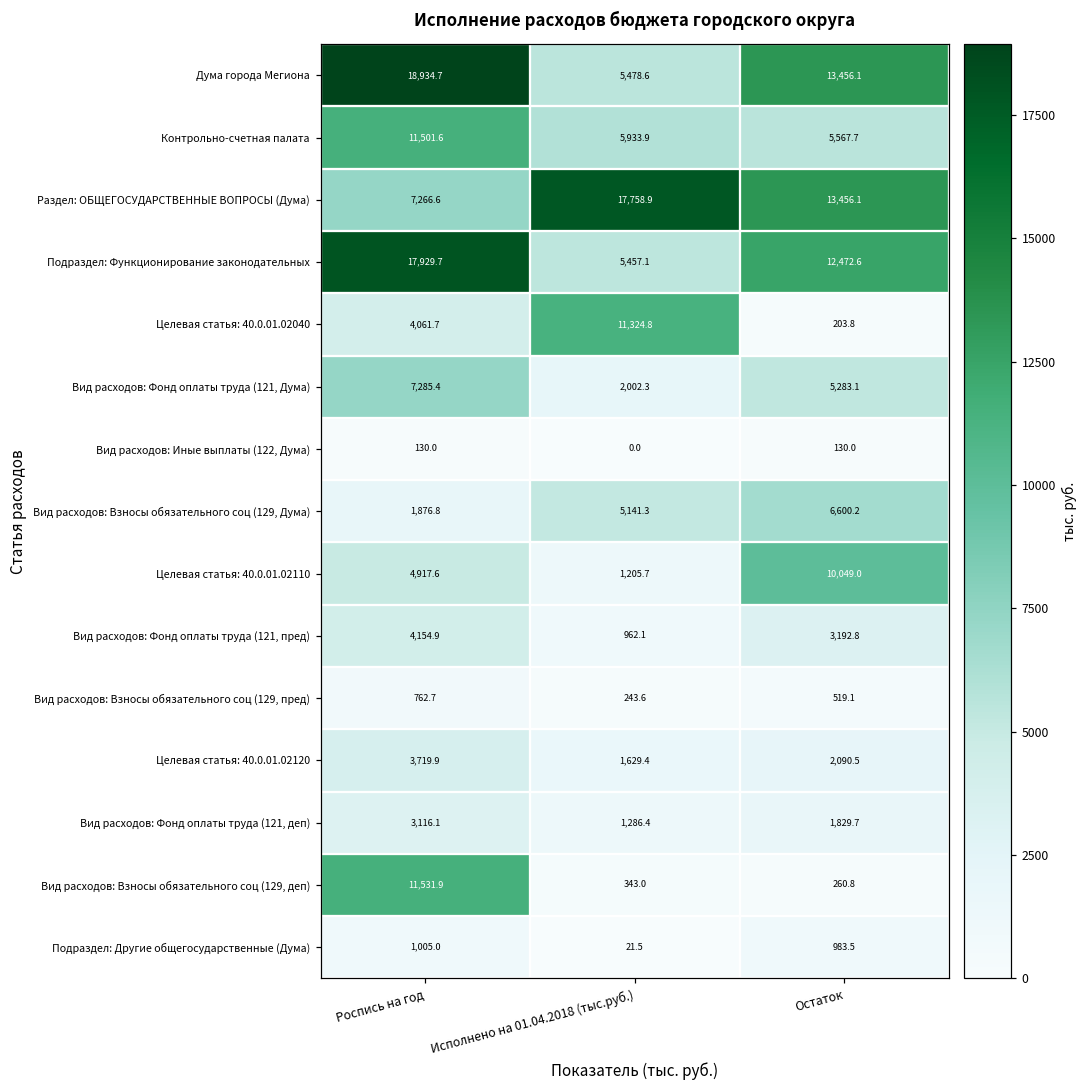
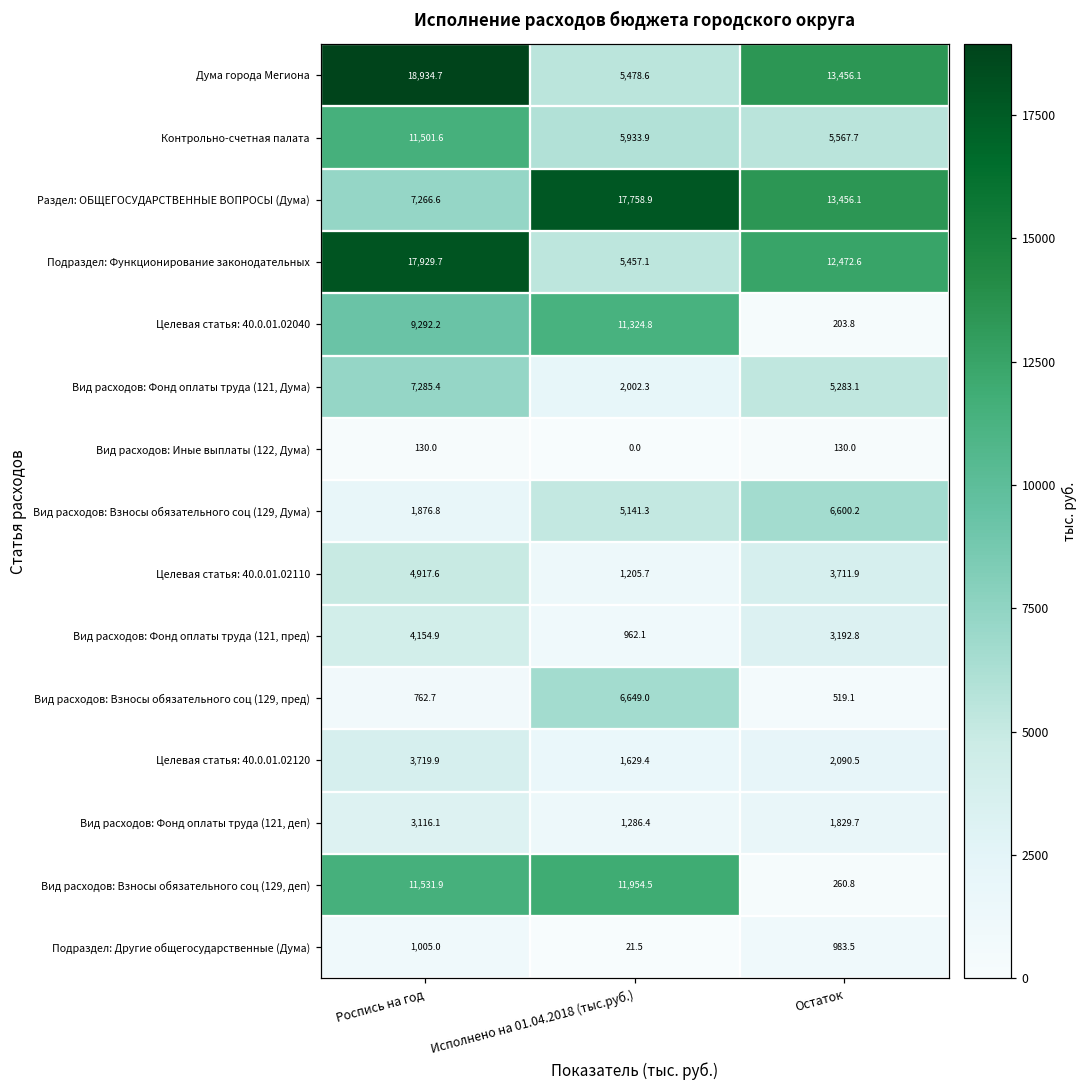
Целевая статья: 40.0.01.02040, Роспись на год: 4,061.7 -> 9,292.2
Целевая статья: 40.0.01.02110, Остаток: 10,049.0 -> 3,711.9
Вид расходов: Взносы обязательного соц (129, пред), Исполнено на 01.04.2018 (тыс.руб.): 243.6 -> 6,649.0
Вид расходов: Взносы обязательного соц (129, деп), Исполнено на 01.04.2018 (тыс.руб.): 343.0 -> 11,954.5
